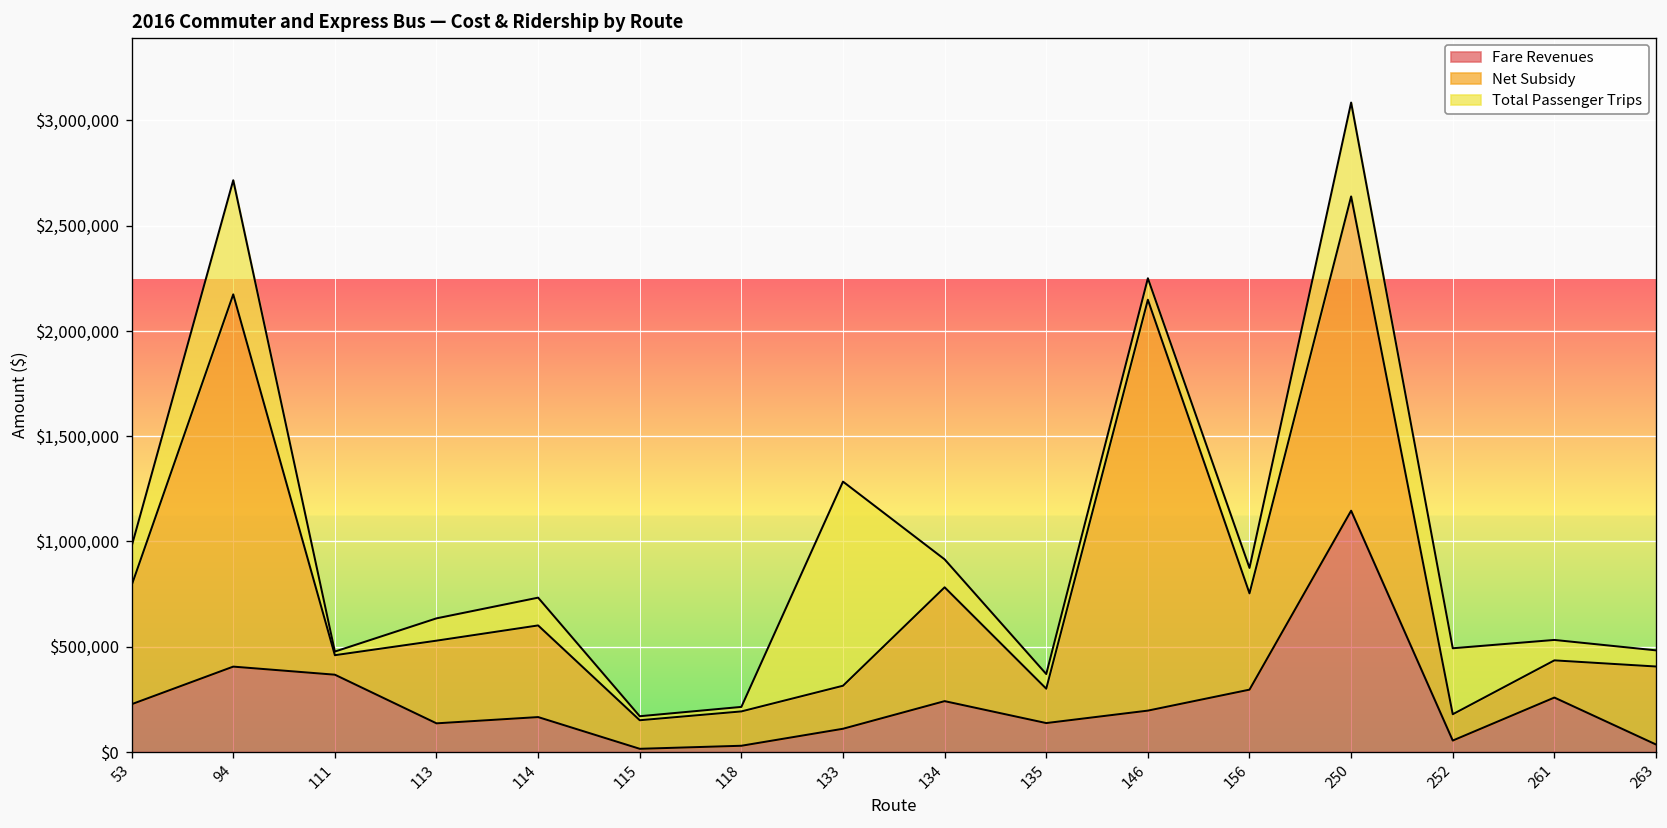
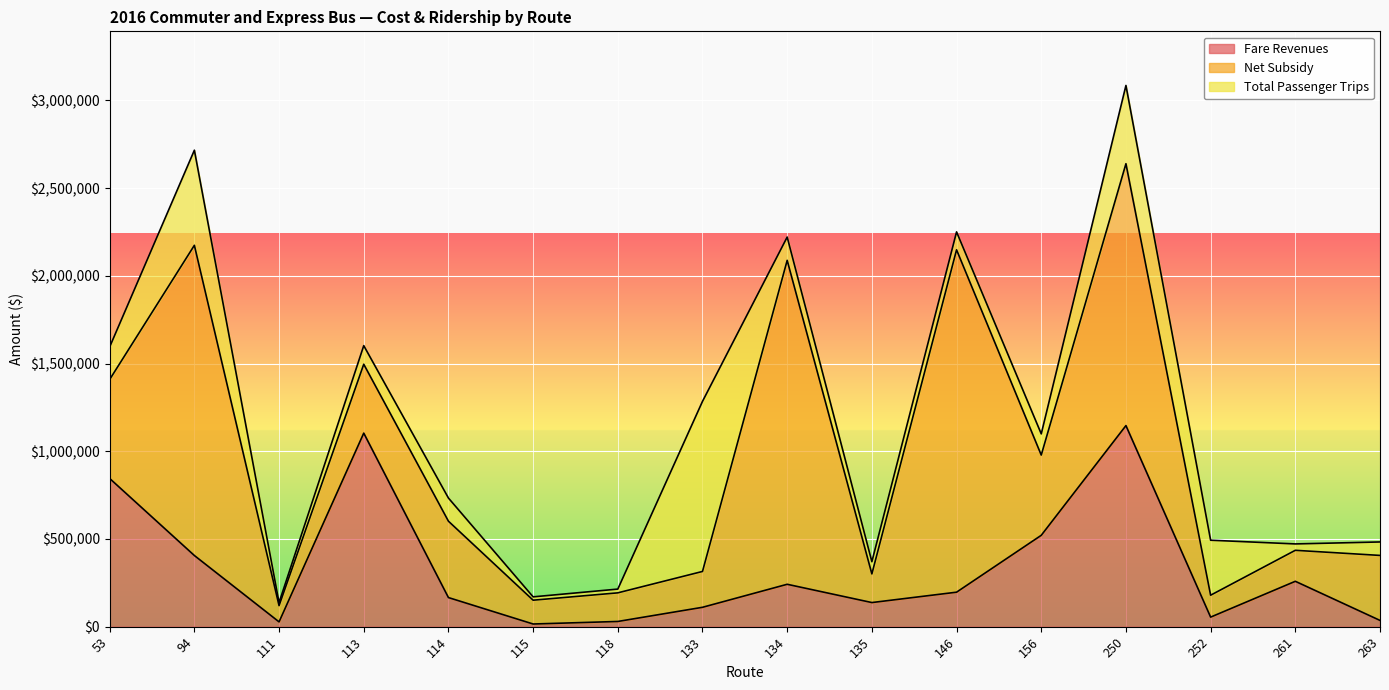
Fare Revenues, 53: $230,000 -> $840,000
Fare Revenues, 111: $370,000 -> $30,000
Fare Revenues, 113: $140,000 -> $1,100,000
Net Subsidy, 134: $540,000 -> $1,850,000
Fare Revenues, 156: $300,000 -> $520,000
Total Passenger Trips, 261: $100,000 -> $40,000
